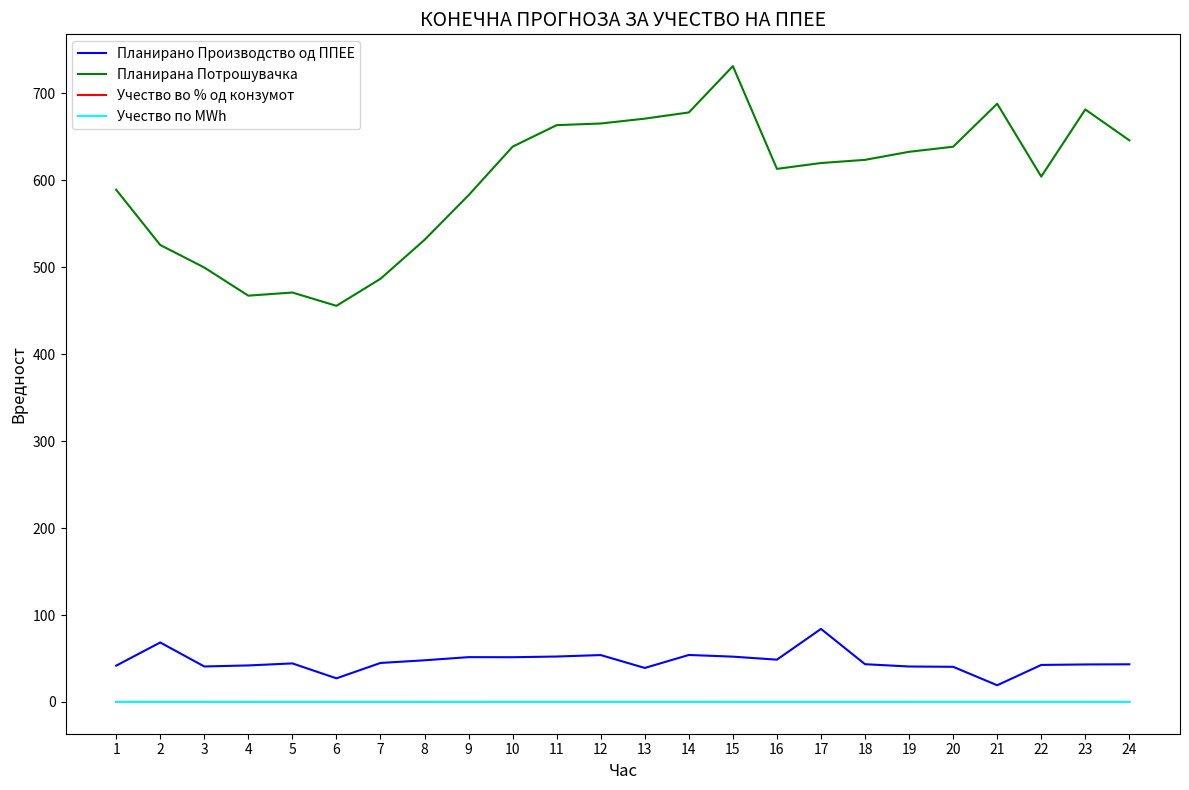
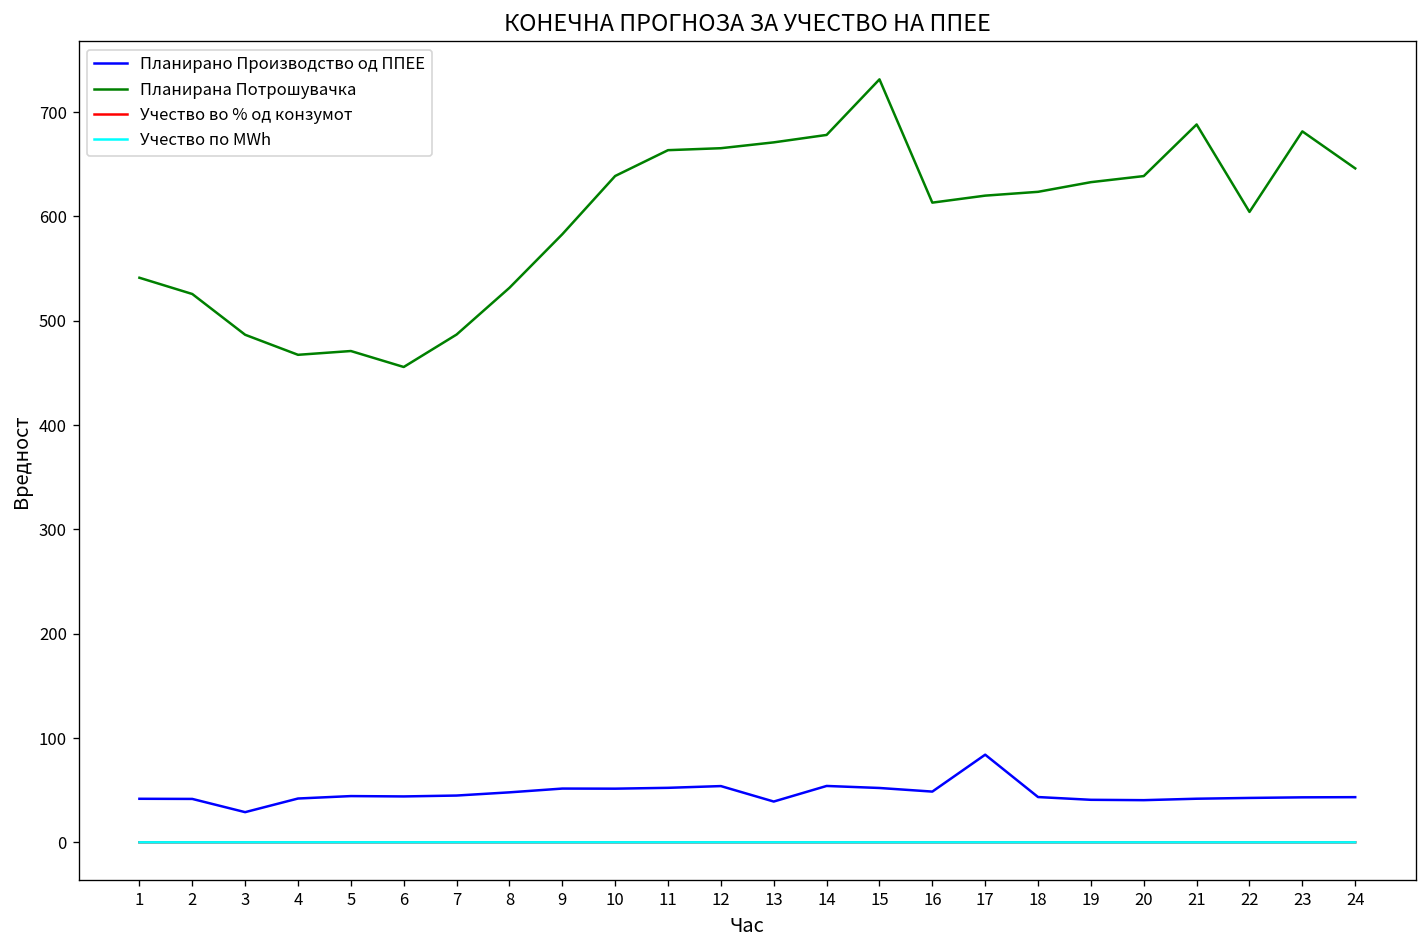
Планирана Потрошувачка, 1: 590 -> 540
Планирано Производство од ППЕЕ, 2: 70 -> 40
Планирано Производство од ППЕЕ, 3: 40 -> 30
Планирана Потрошувачка, 3: 500 -> 490
Планирано Производство од ППЕЕ, 6: 30 -> 40
Планирано Производство од ППЕЕ, 21: 20 -> 40
